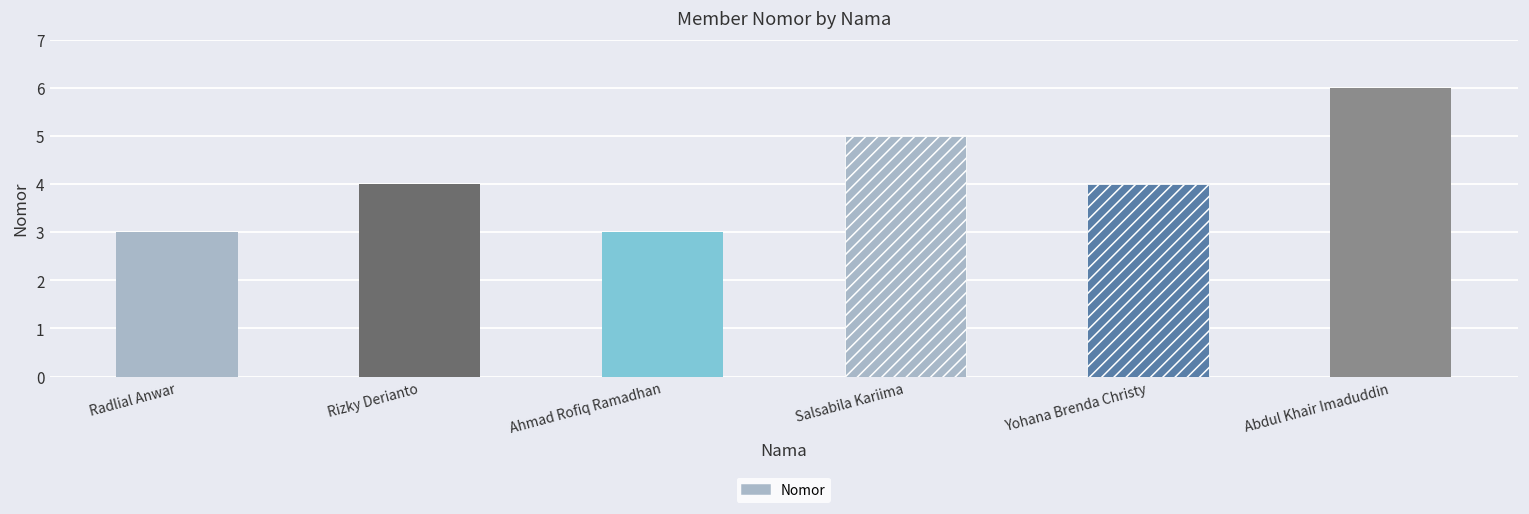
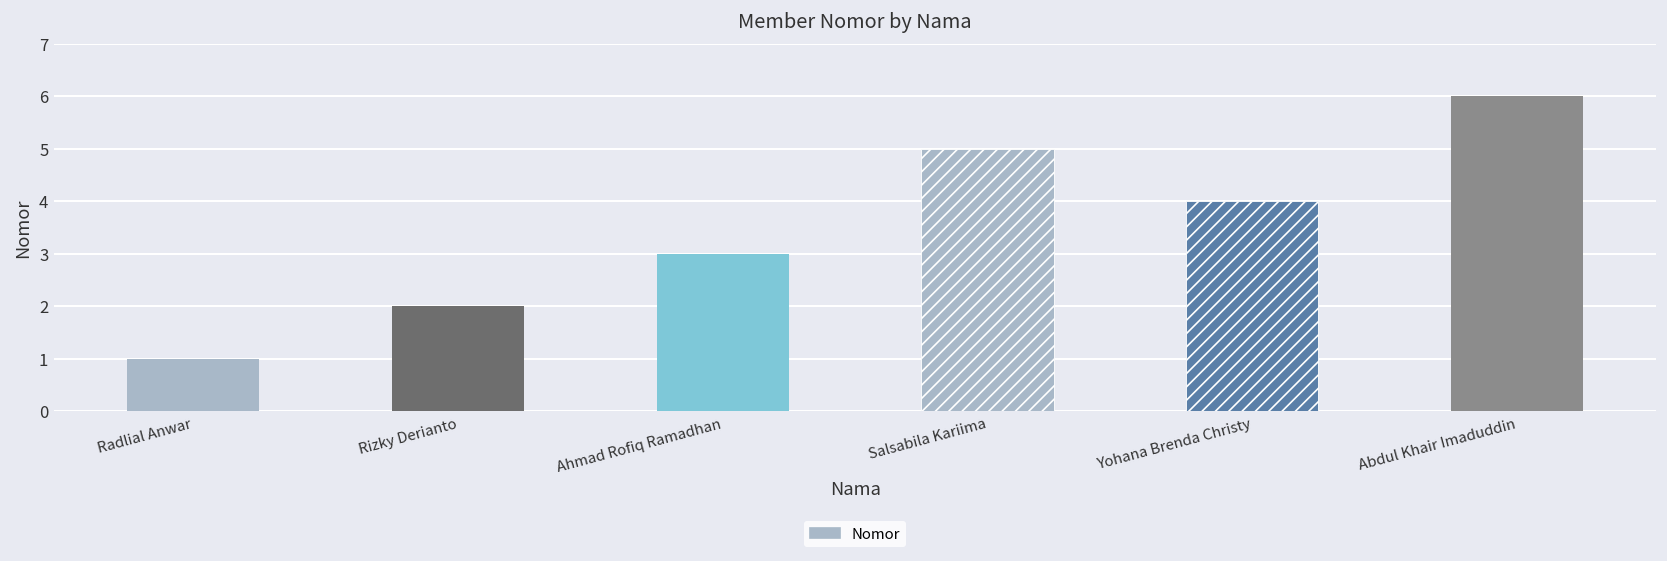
Radlial Anwar: 3 -> 1
Rizky Derianto: 4 -> 2
